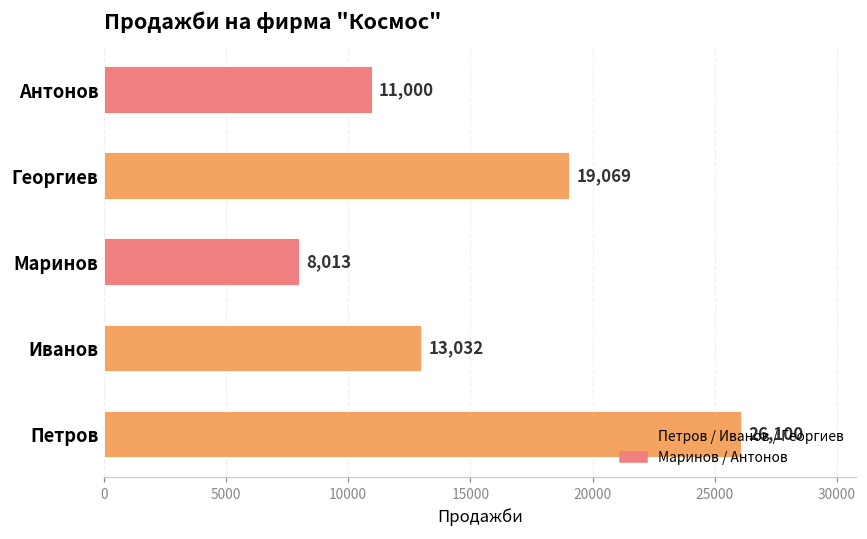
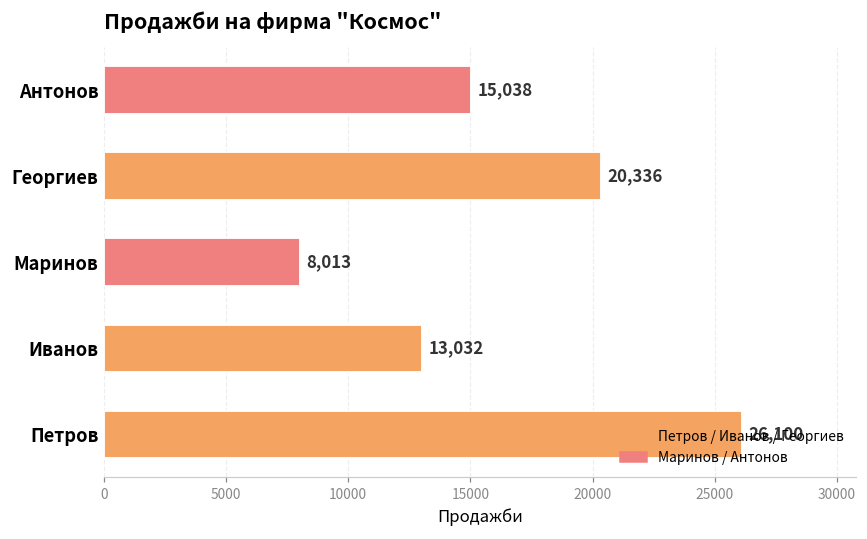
Антонов: 11,000 -> 15,038
Георгиев: 19,069 -> 20,336
